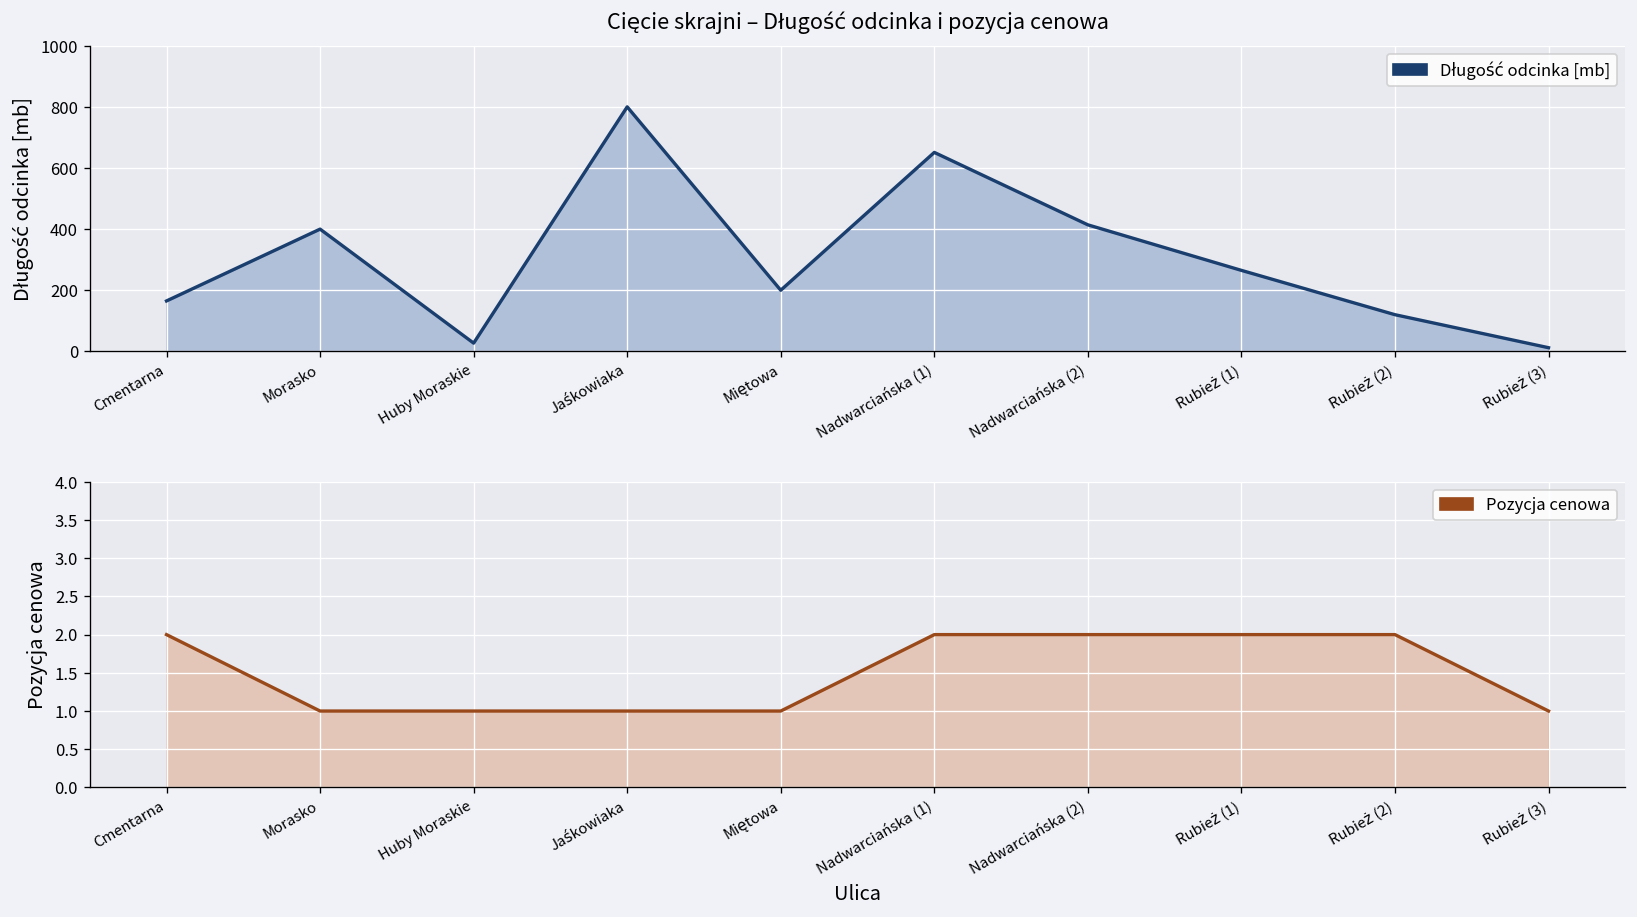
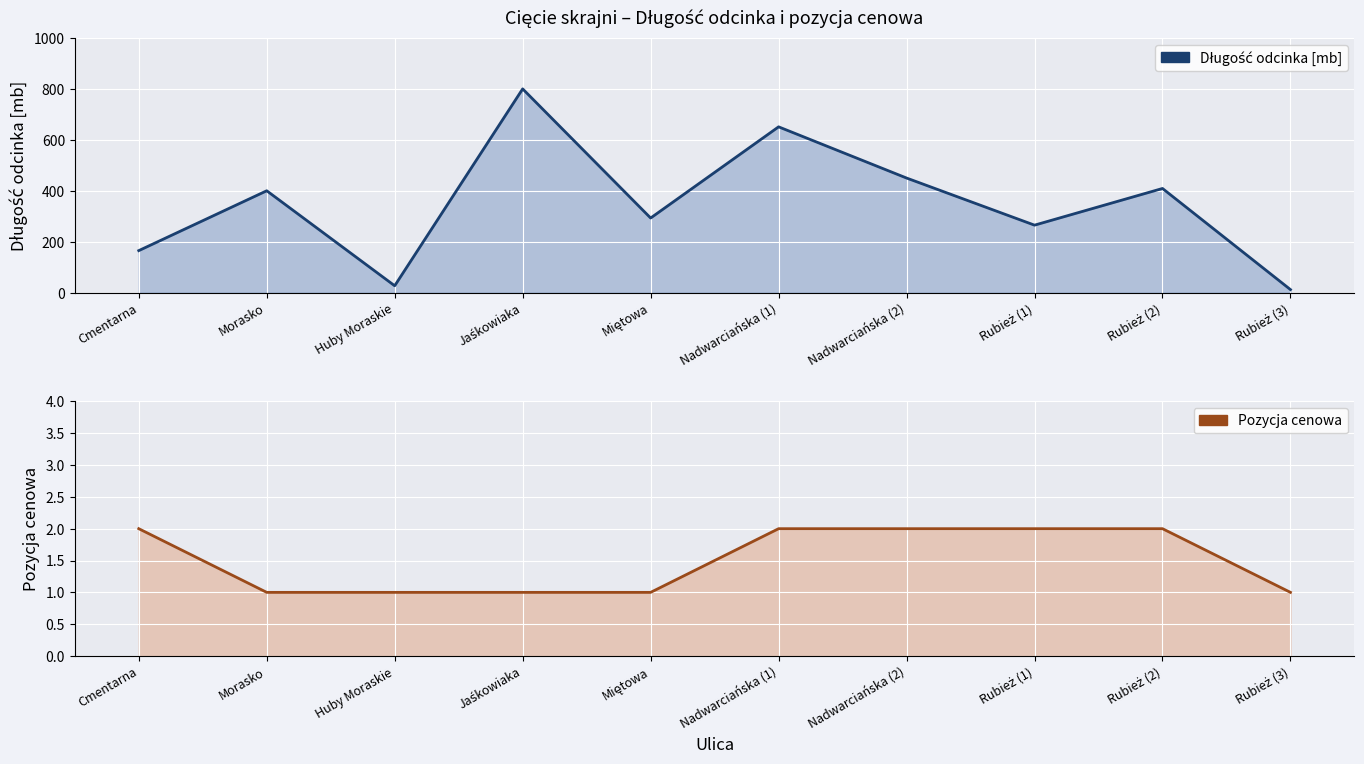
Cięcie skrajni – Długość odcinka i pozycja cenowa, Miętowa: 200 -> 290
Cięcie skrajni – Długość odcinka i pozycja cenowa, Nadwarciańska (2): 410 -> 450
Cięcie skrajni – Długość odcinka i pozycja cenowa, Rubież (2): 120 -> 410
